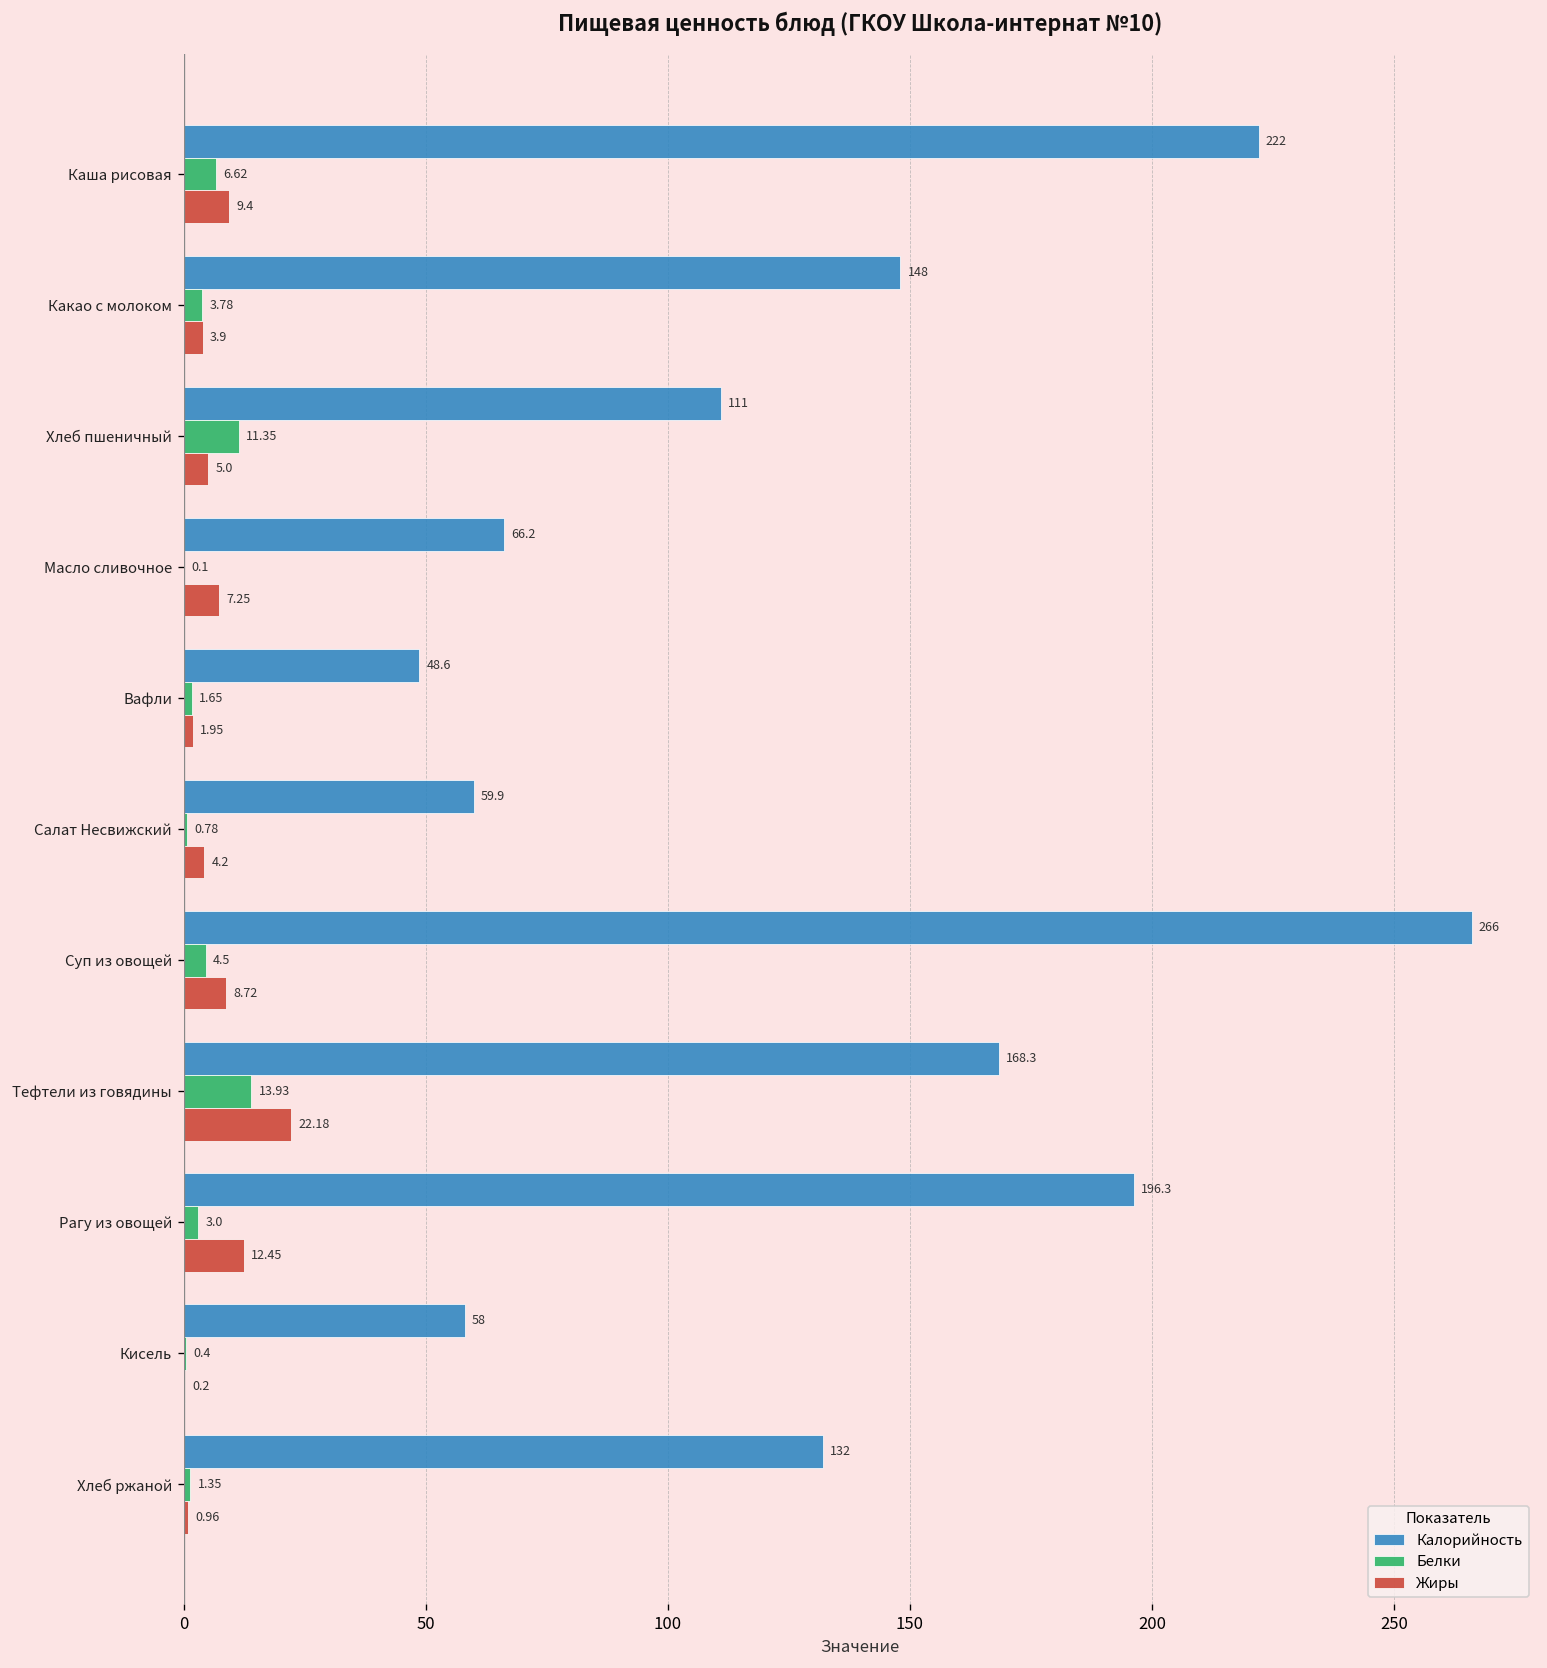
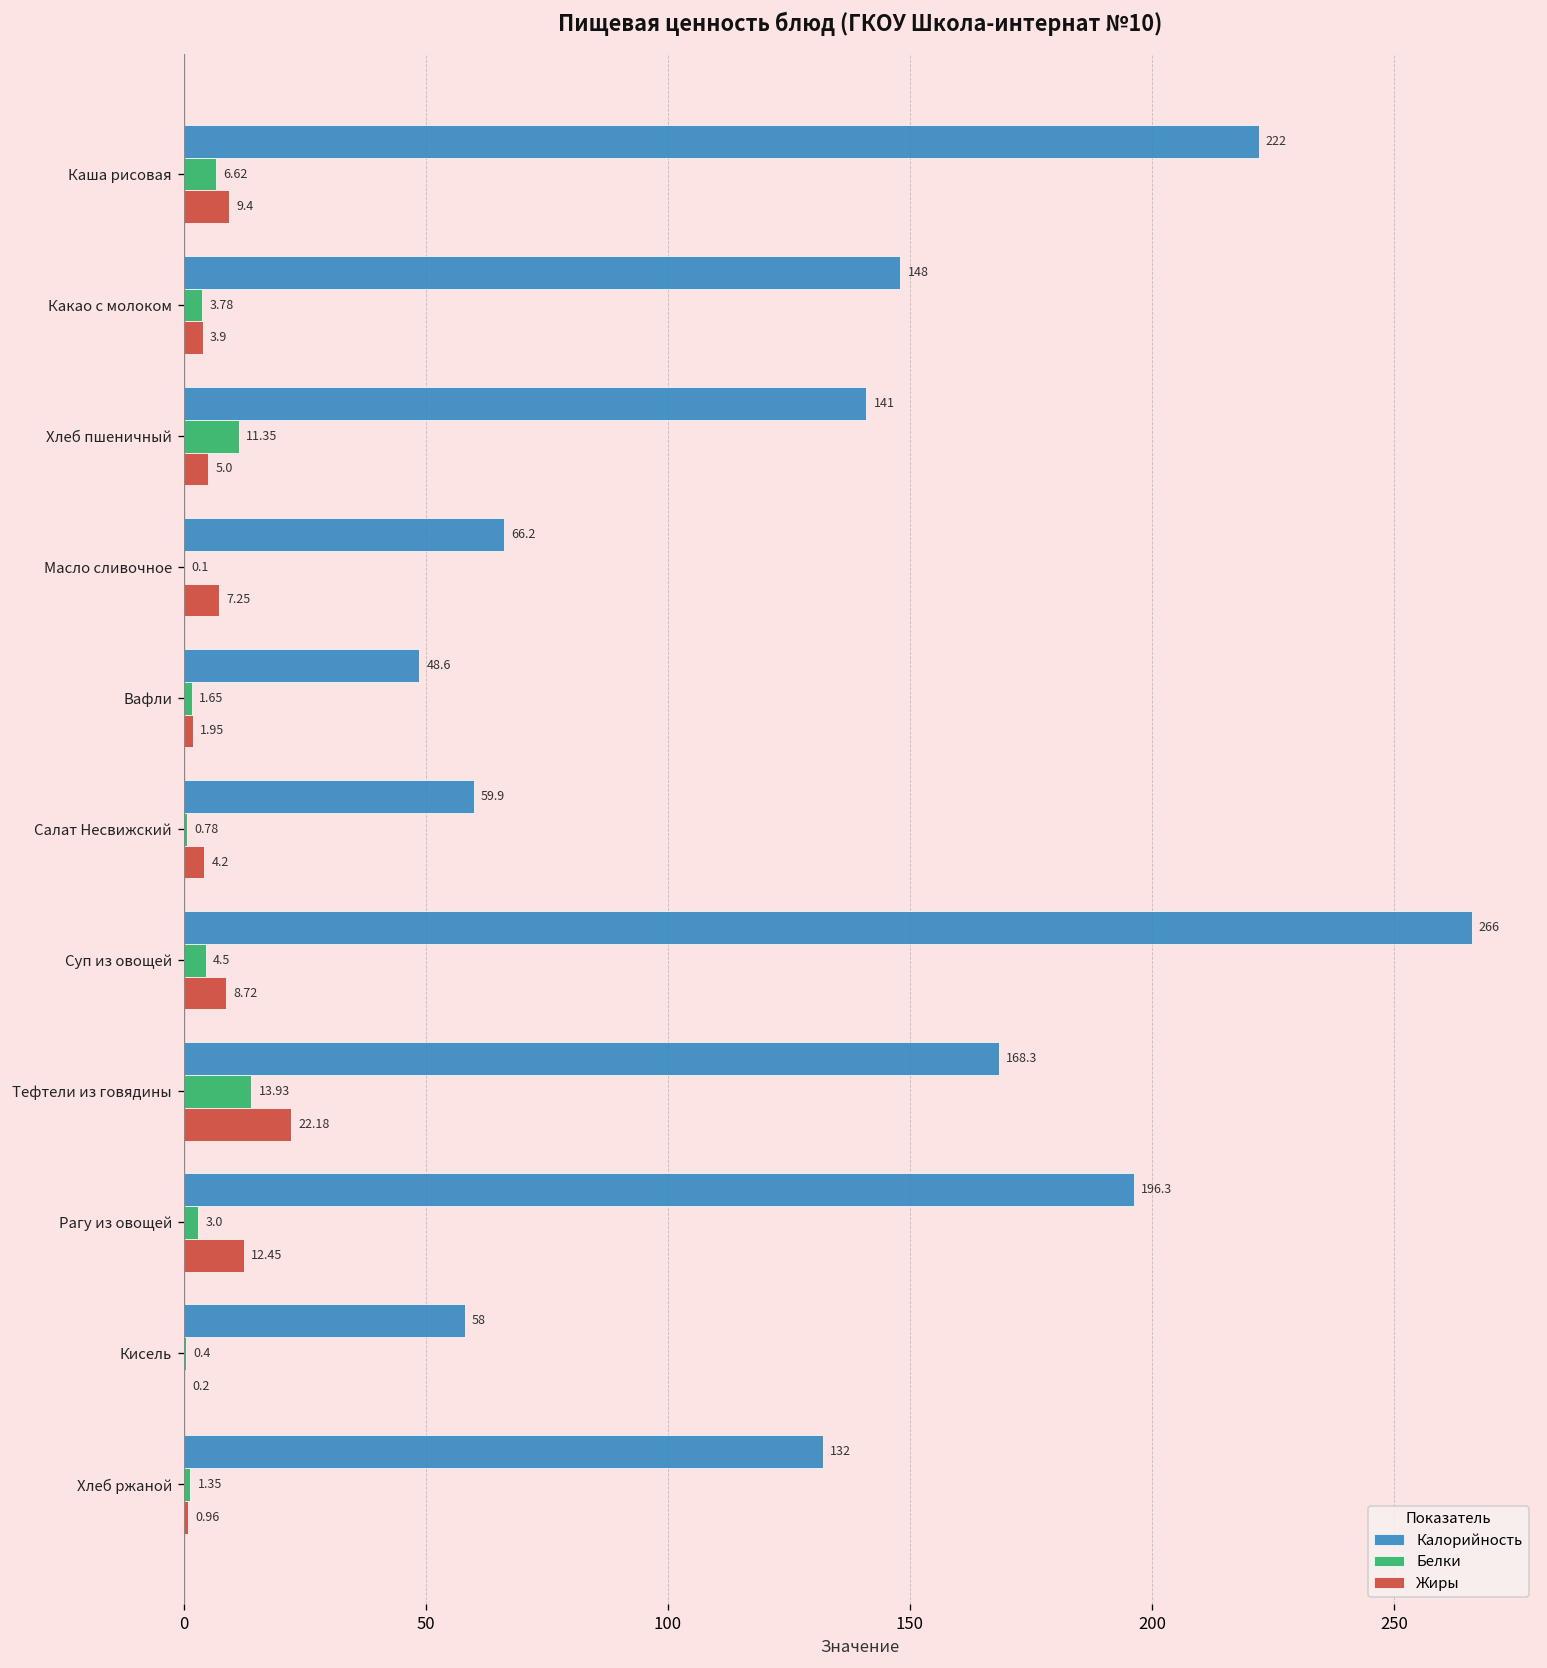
Калорийность, Хлеб пшеничный: 111 -> 141
